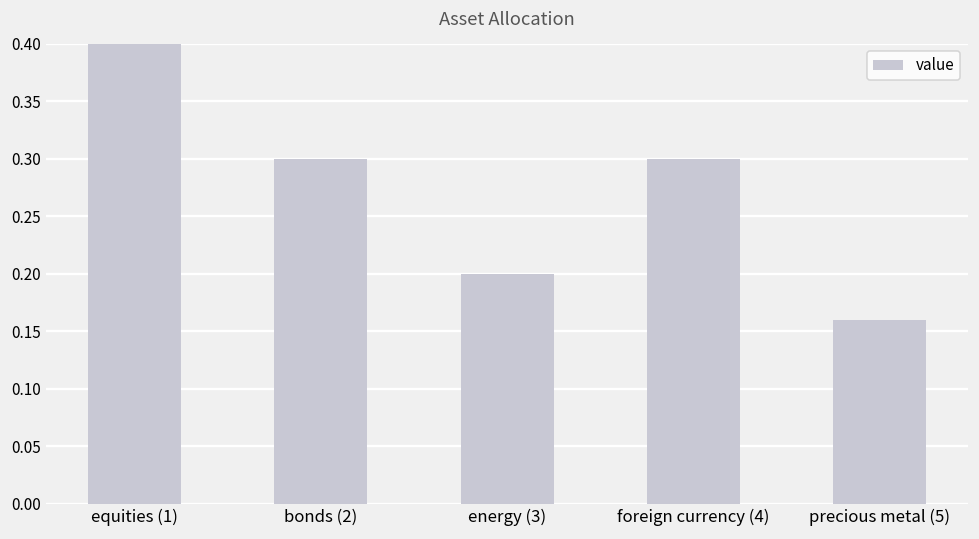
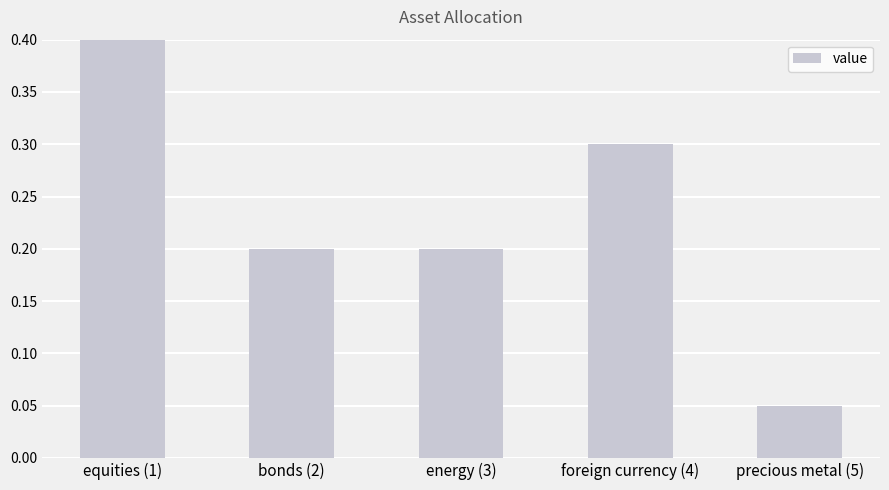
bonds (2): 0.3 -> 0.2
precious metal (5): 0.16 -> 0.05
